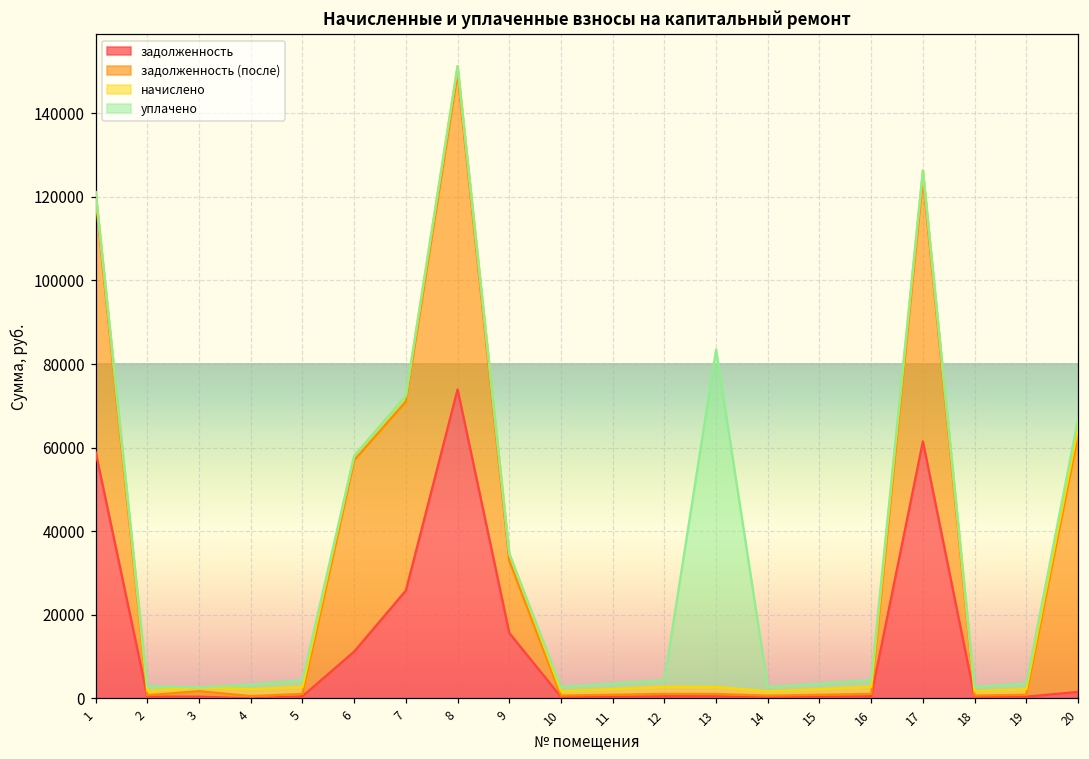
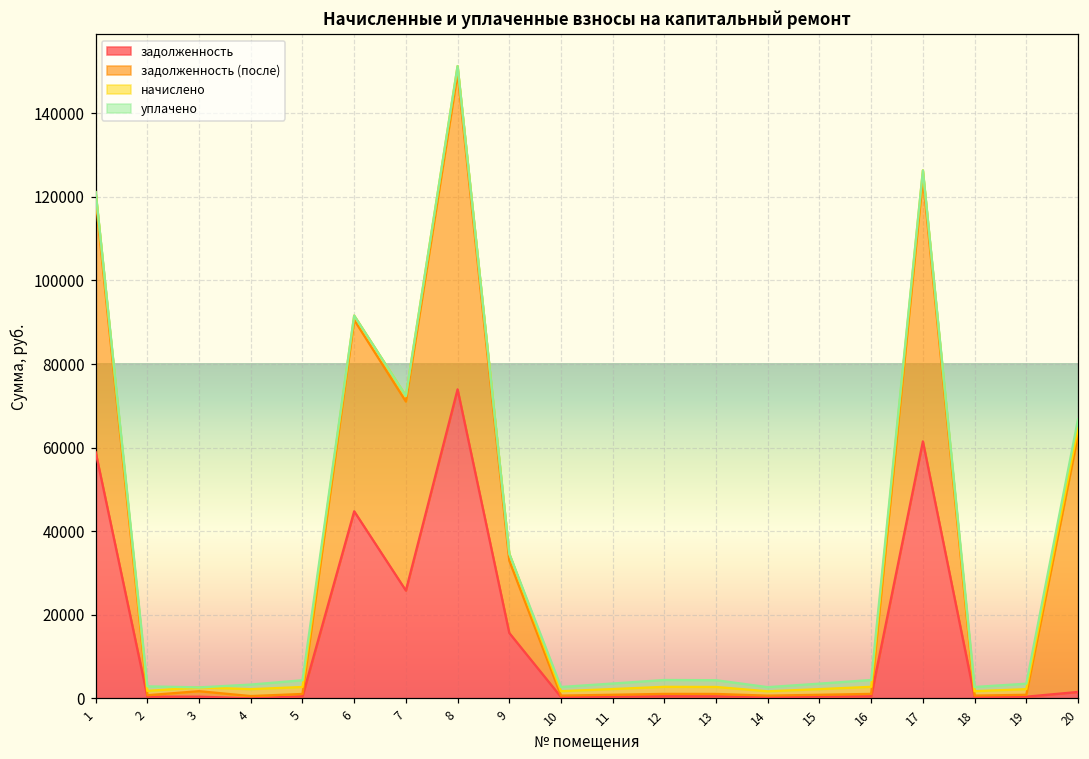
задолженность, 6: 11000 -> 45000
уплачено, 13: 81000 -> 2000
